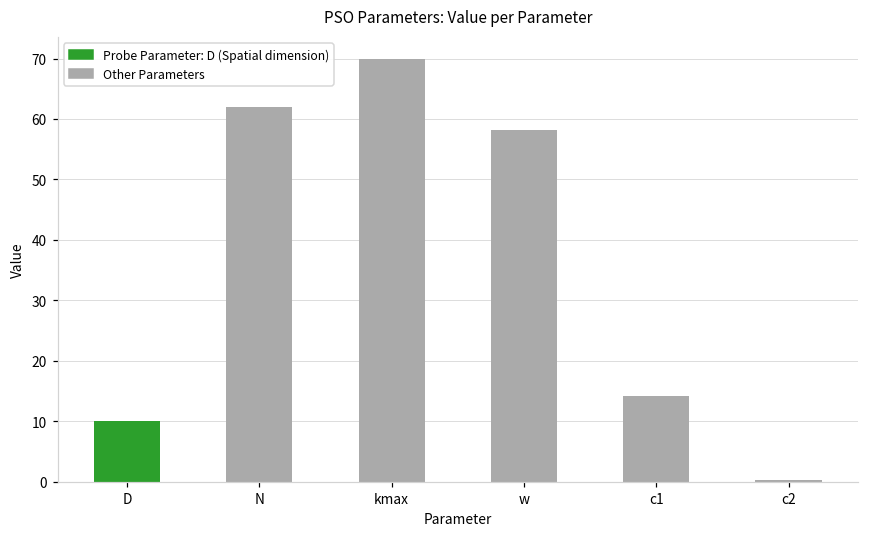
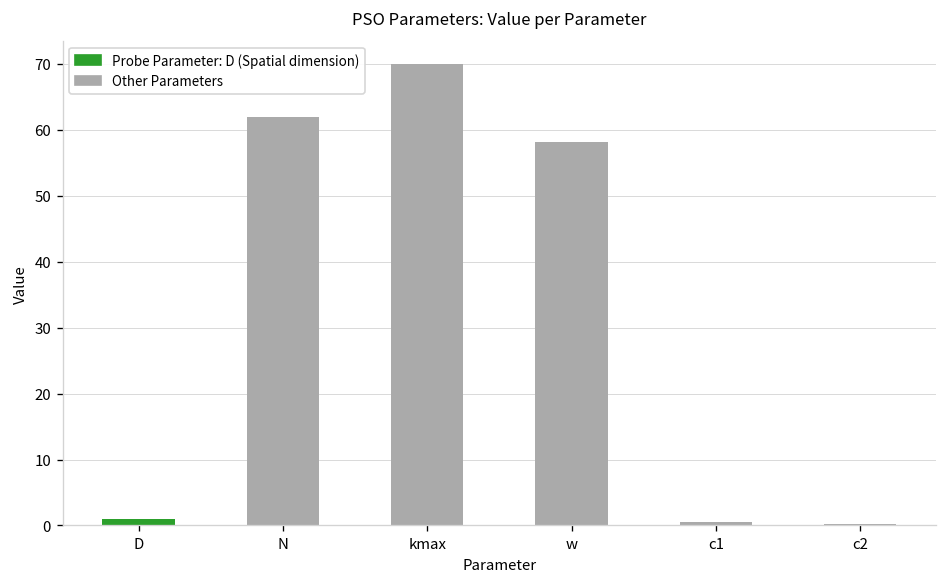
D: 10 -> 1
c1: 14 -> 1
